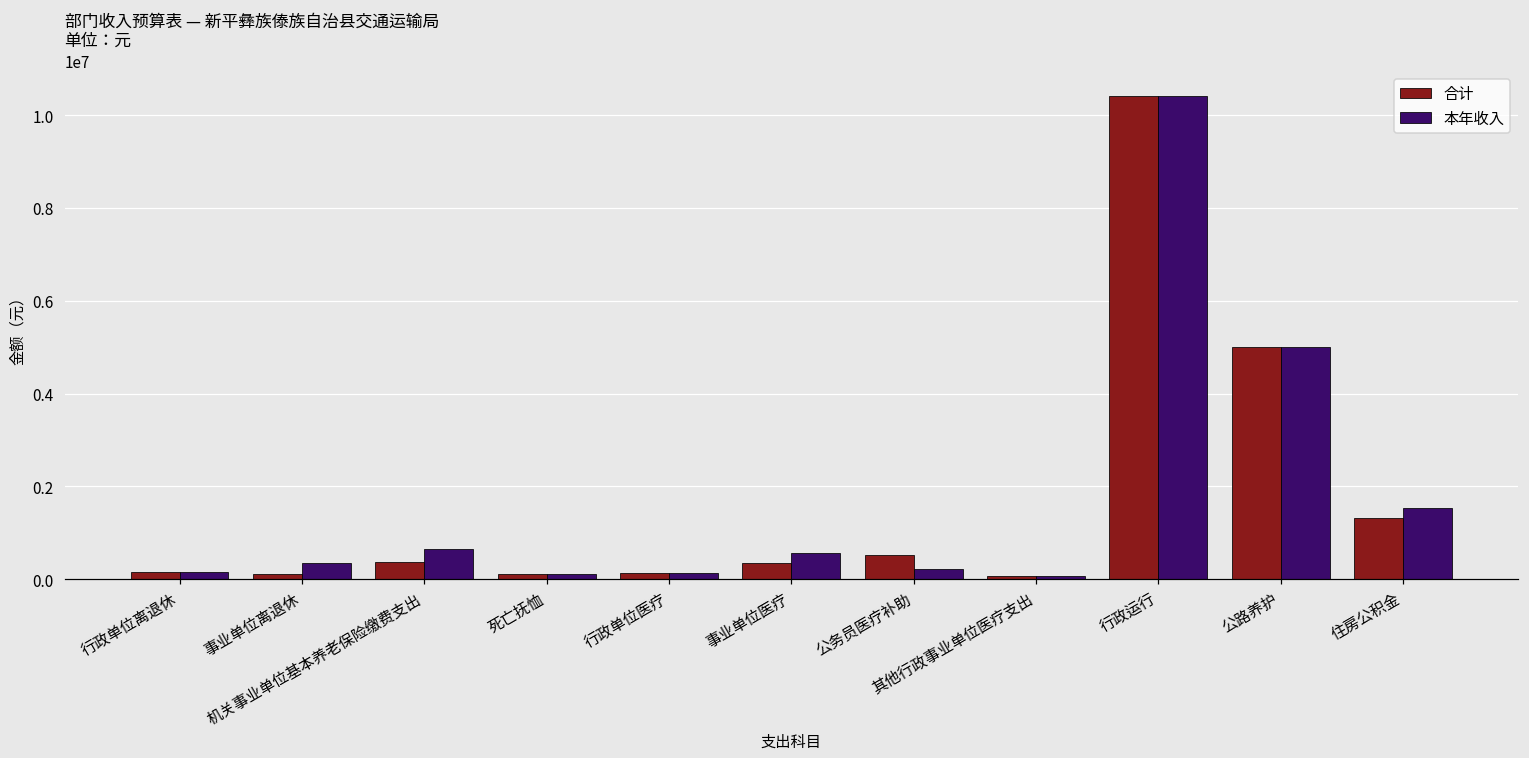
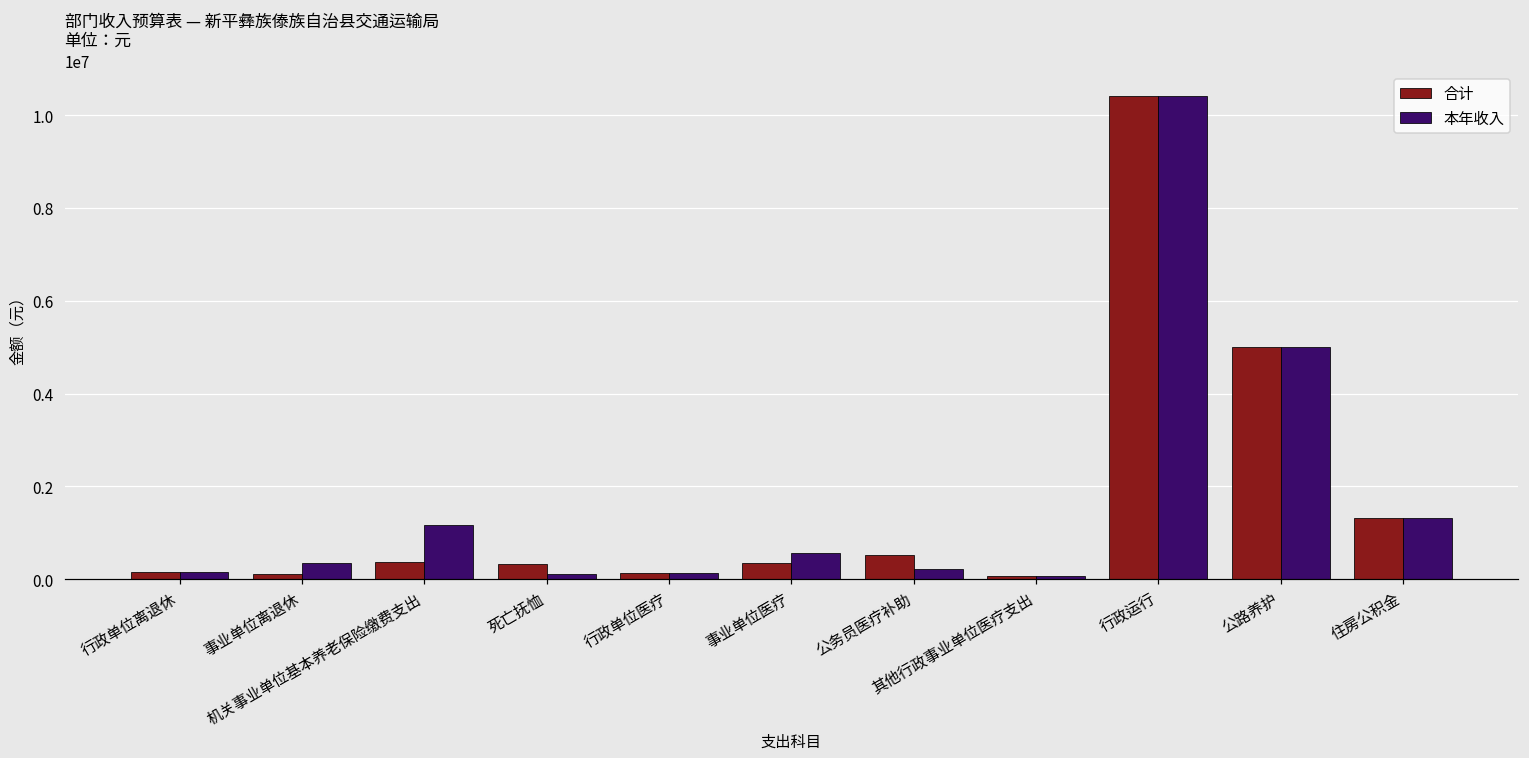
本年收入, 机关事业单位基本养老保险缴费支出: 600000 -> 1200000
合计, 死亡抚恤: 100000 -> 300000
本年收入, 住房公积金: 1500000 -> 1300000
